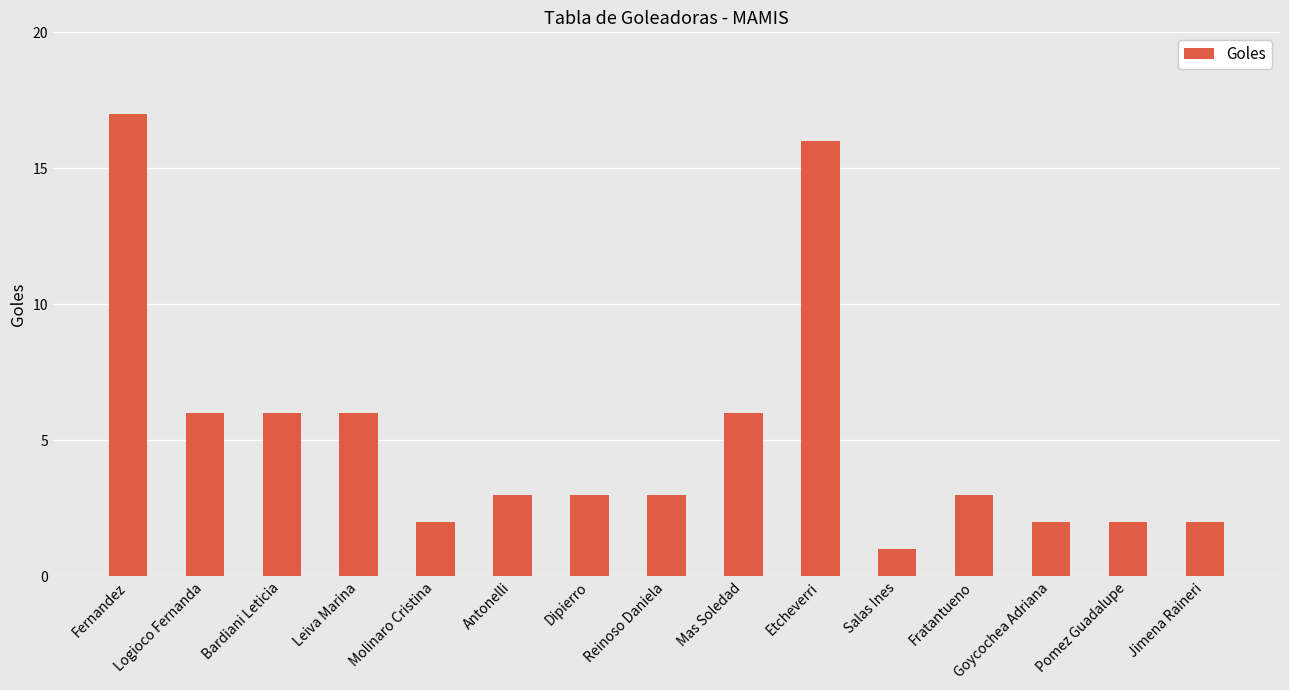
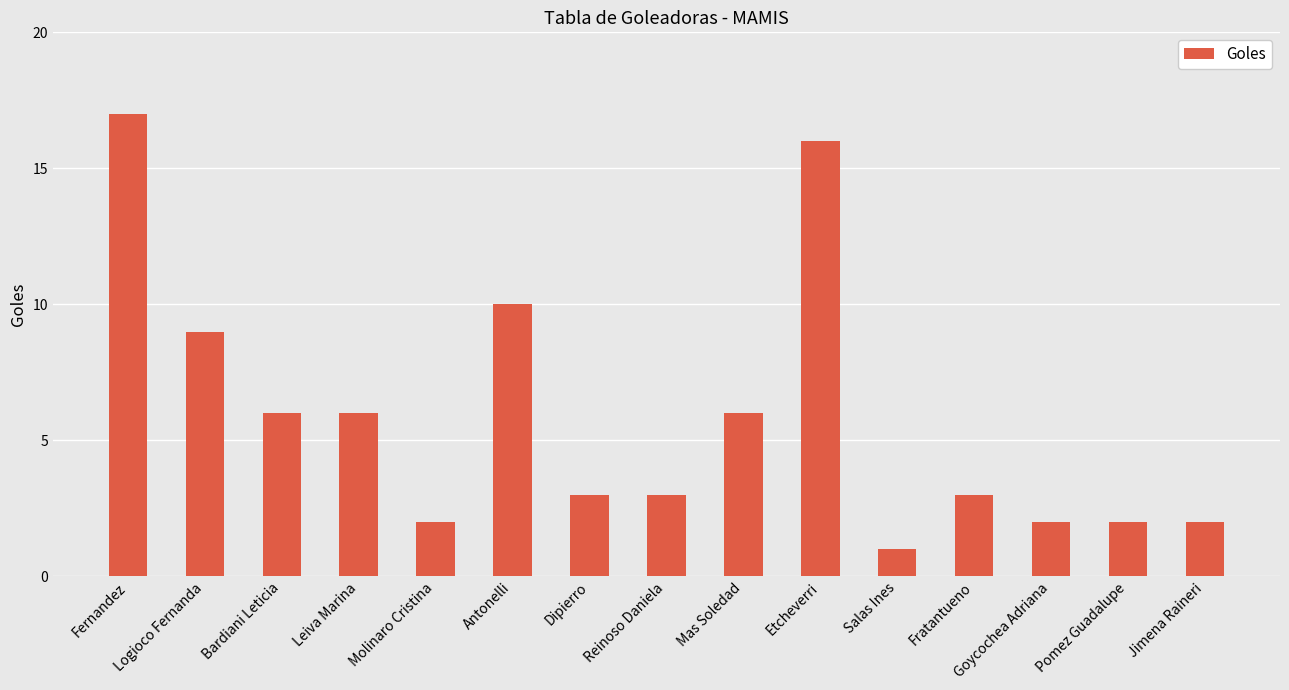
Logioco Fernanda: 6 -> 9
Antonelli: 3 -> 10
